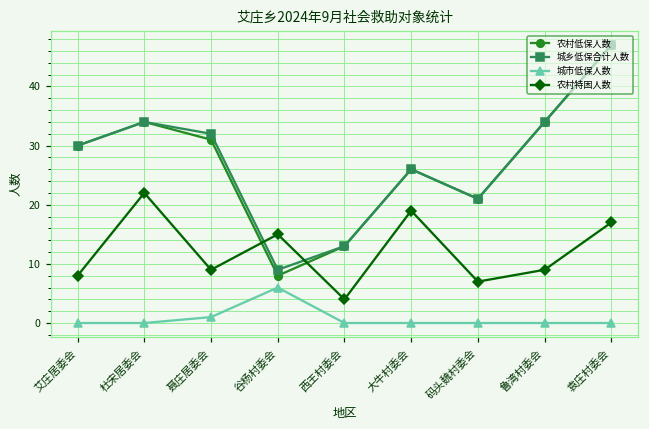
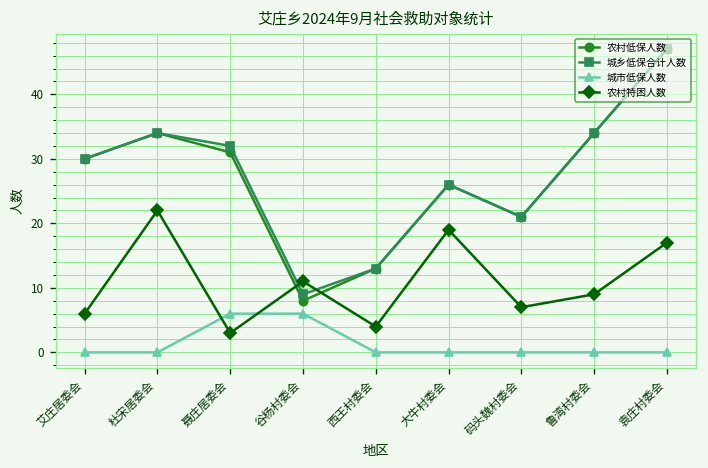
农村特困人数, 艾庄居委会: 8 -> 6
城市低保人数, 聂庄居委会: 1 -> 6
农村特困人数, 聂庄居委会: 9 -> 3
农村特困人数, 谷杨村委会: 15 -> 11
